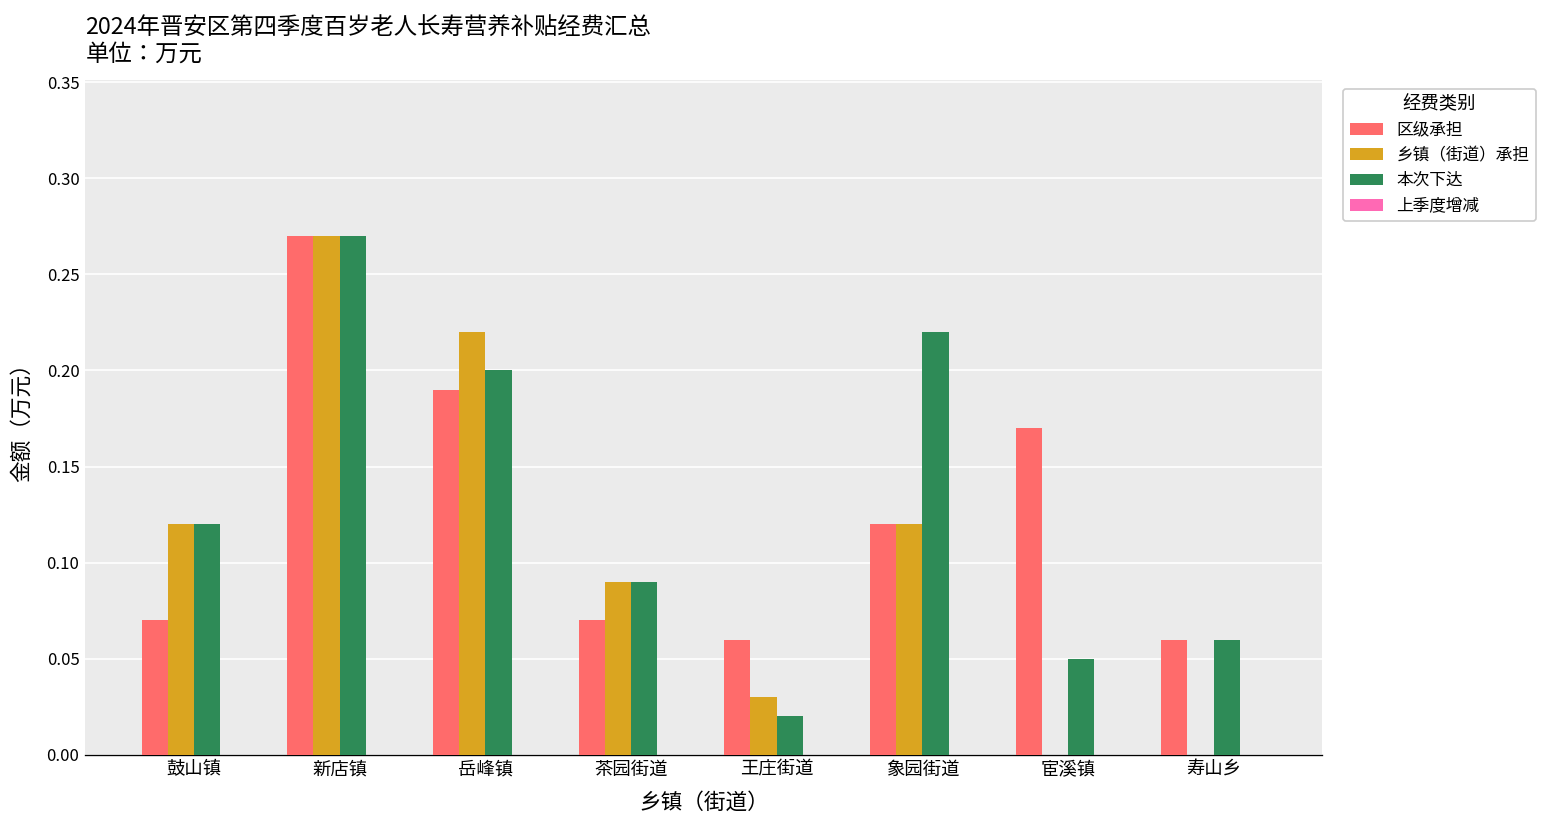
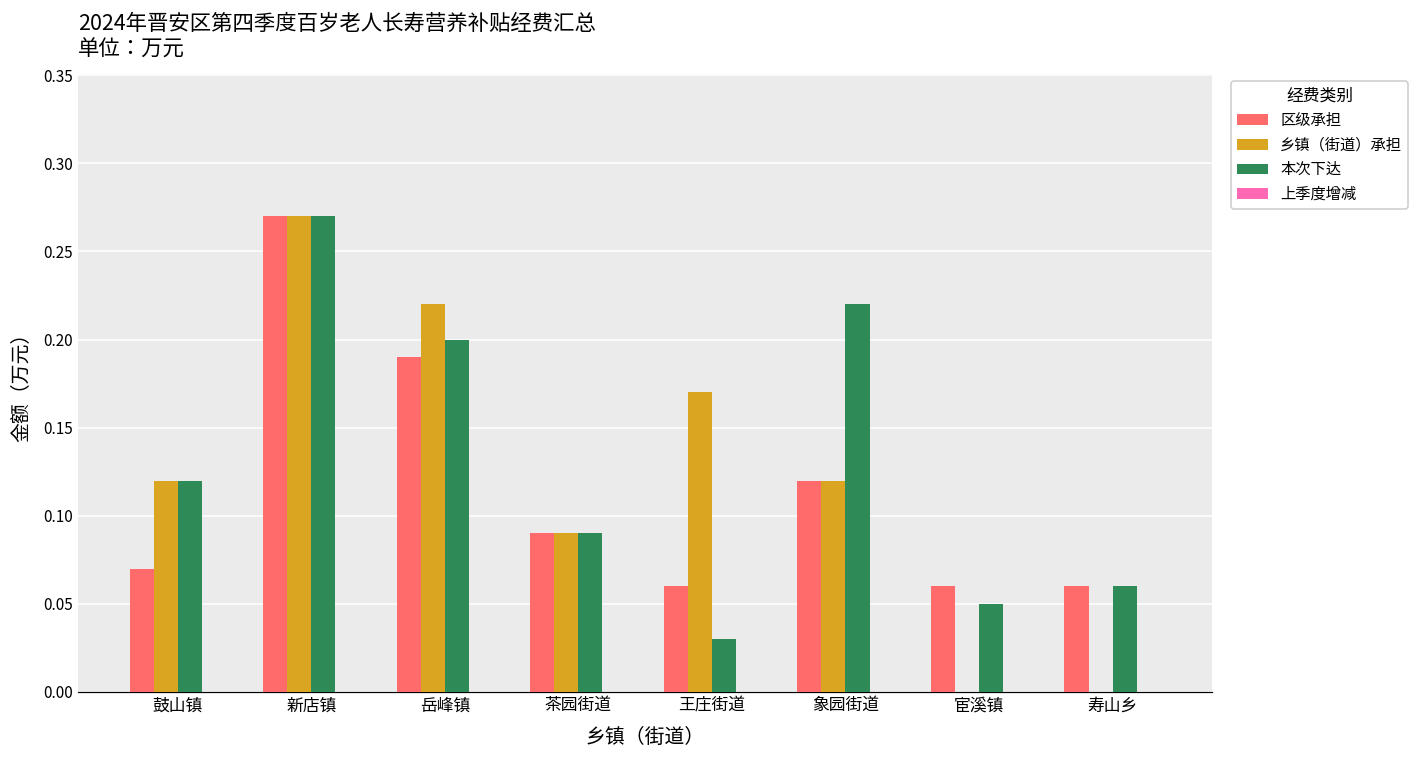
区级承担, 茶园街道: 0.07 -> 0.09
乡镇（街道）承担, 王庄街道: 0.03 -> 0.17
本次下达, 王庄街道: 0.02 -> 0.03
区级承担, 宦溪镇: 0.17 -> 0.06
